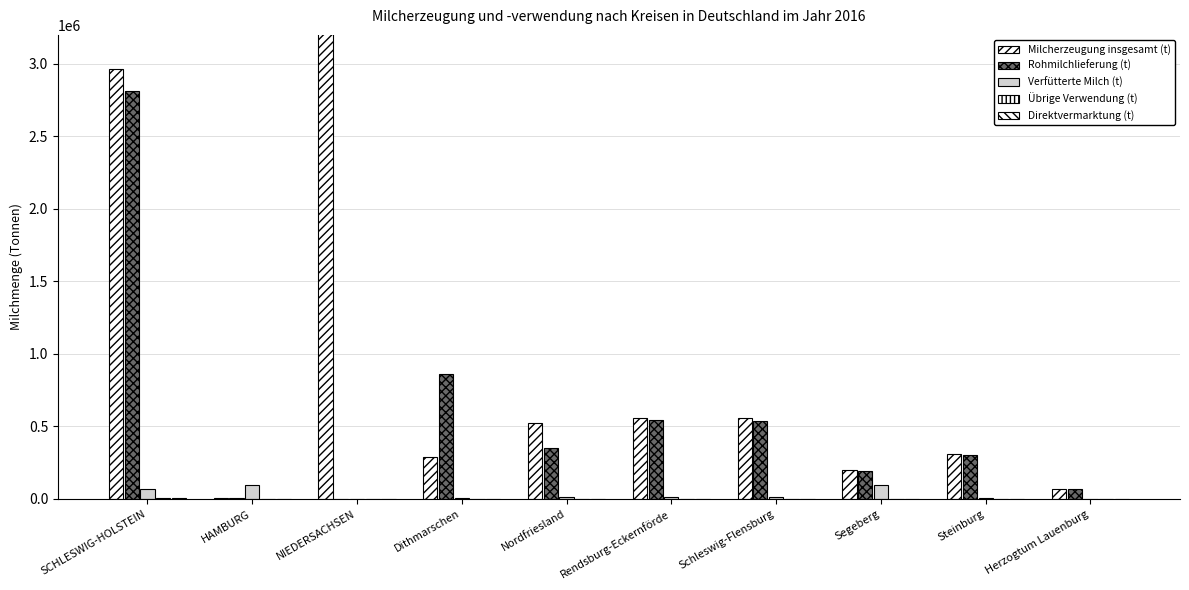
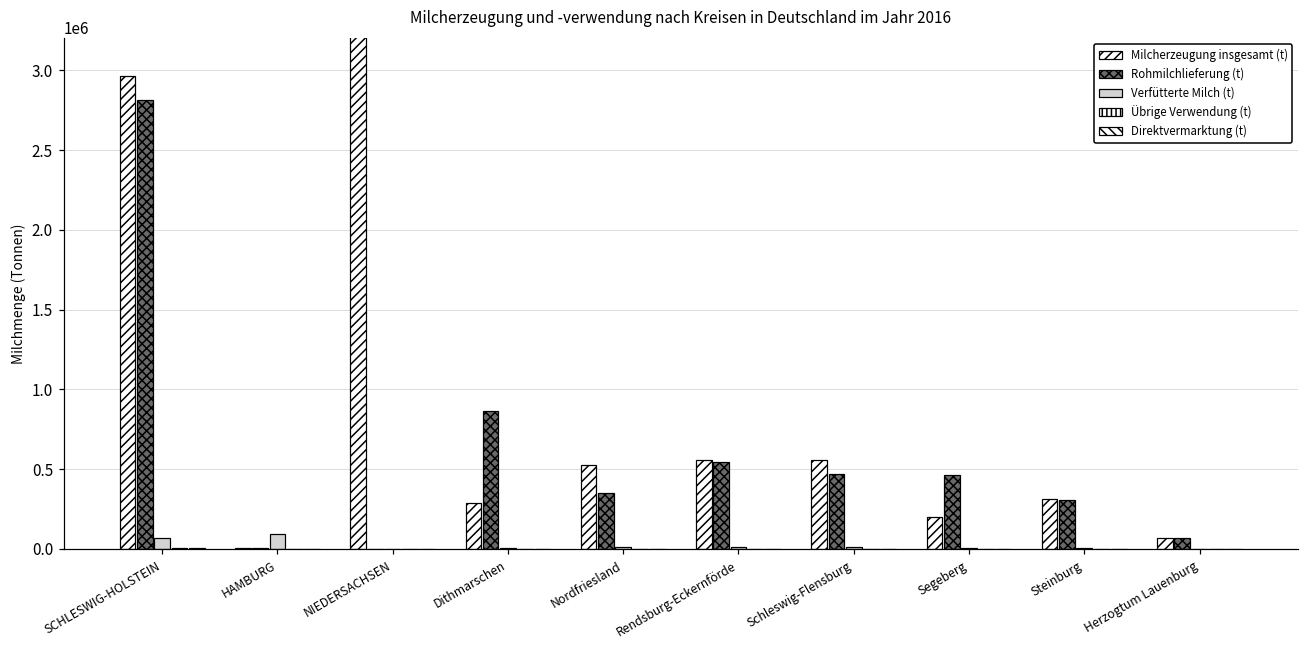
Rohmilchlieferung (t), Schleswig-Flensburg: 540000 -> 470000
Rohmilchlieferung (t), Segeberg: 200000 -> 460000
Verfütterte Milch (t), Segeberg: 90000 -> 0
